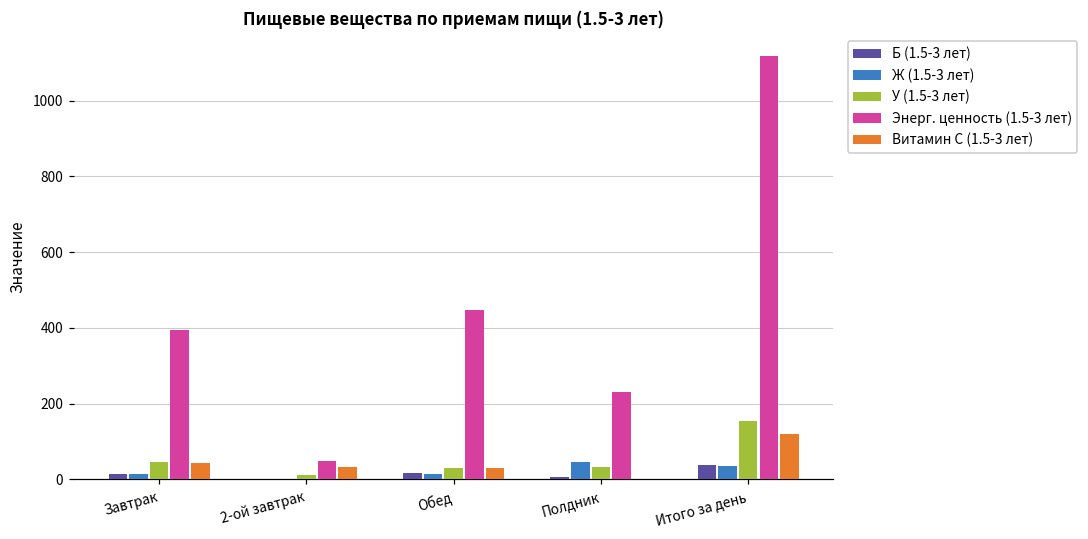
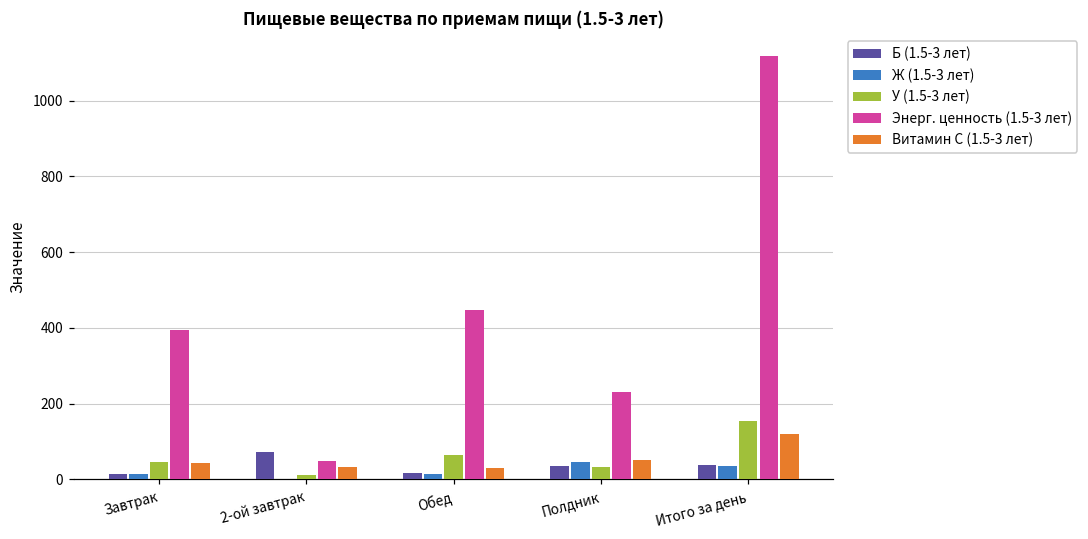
Б (1.5-3 лет), 2-ой завтрак: 0 -> 70
У (1.5-3 лет), Обед: 30 -> 60
Б (1.5-3 лет), Полдник: 10 -> 40
Витамин С (1.5-3 лет), Полдник: 0 -> 50
